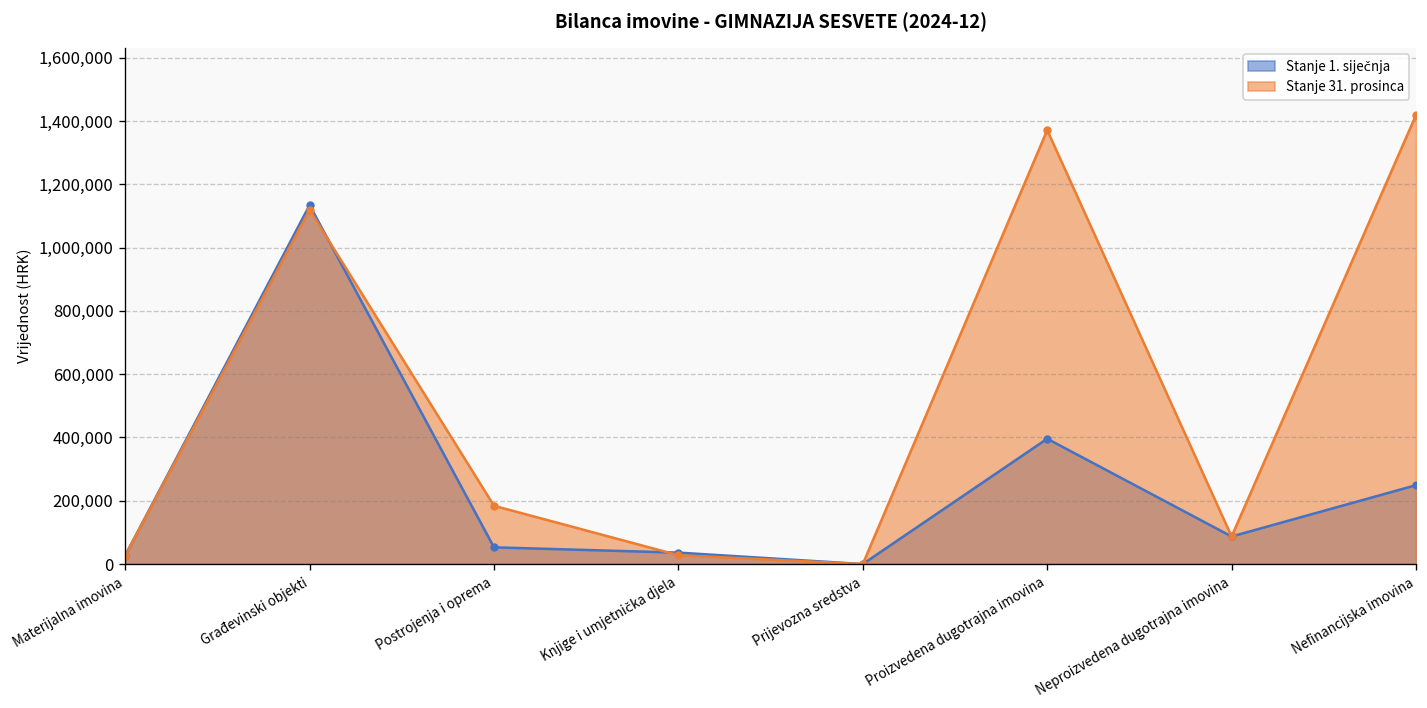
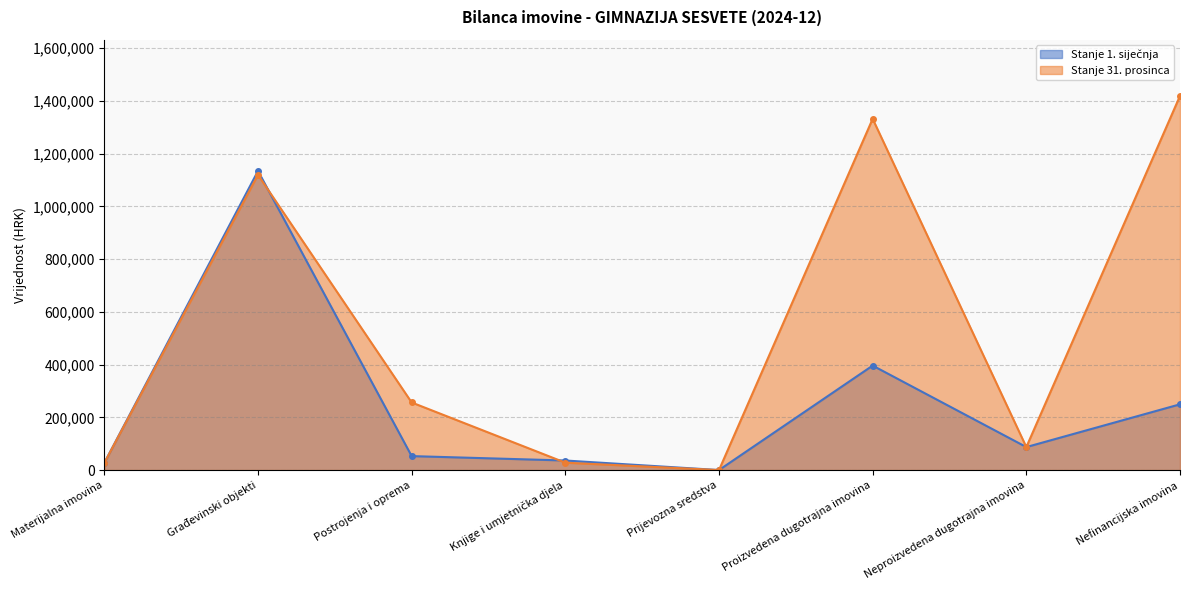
Stanje 31. prosinca, Postrojenja i oprema: 180,000 -> 260,000
Stanje 31. prosinca, Proizvedena dugotrajna imovina: 1,370,000 -> 1,330,000
